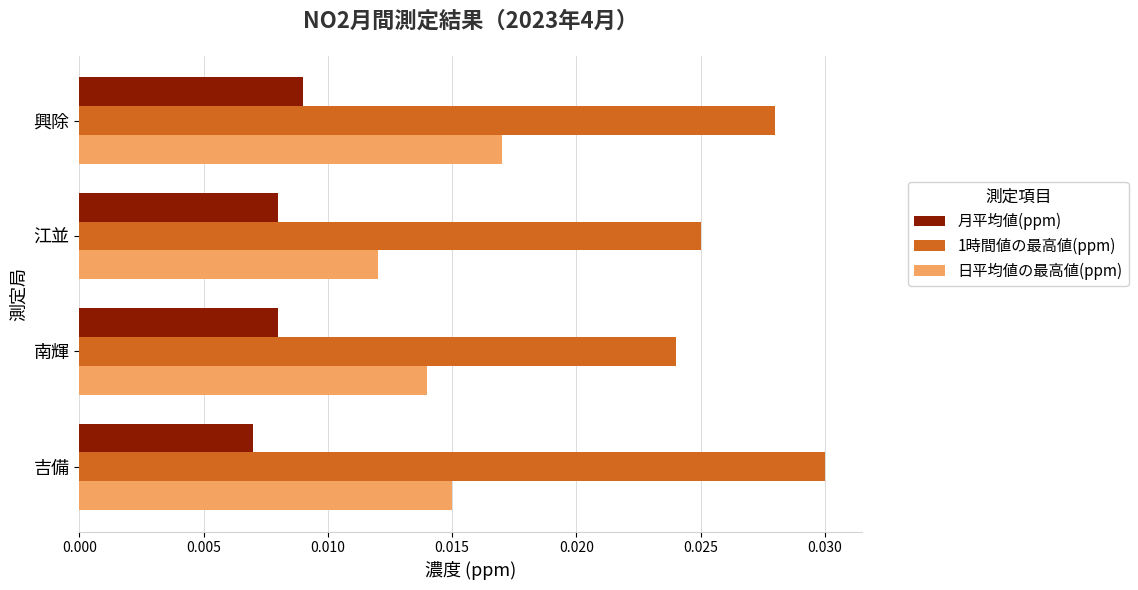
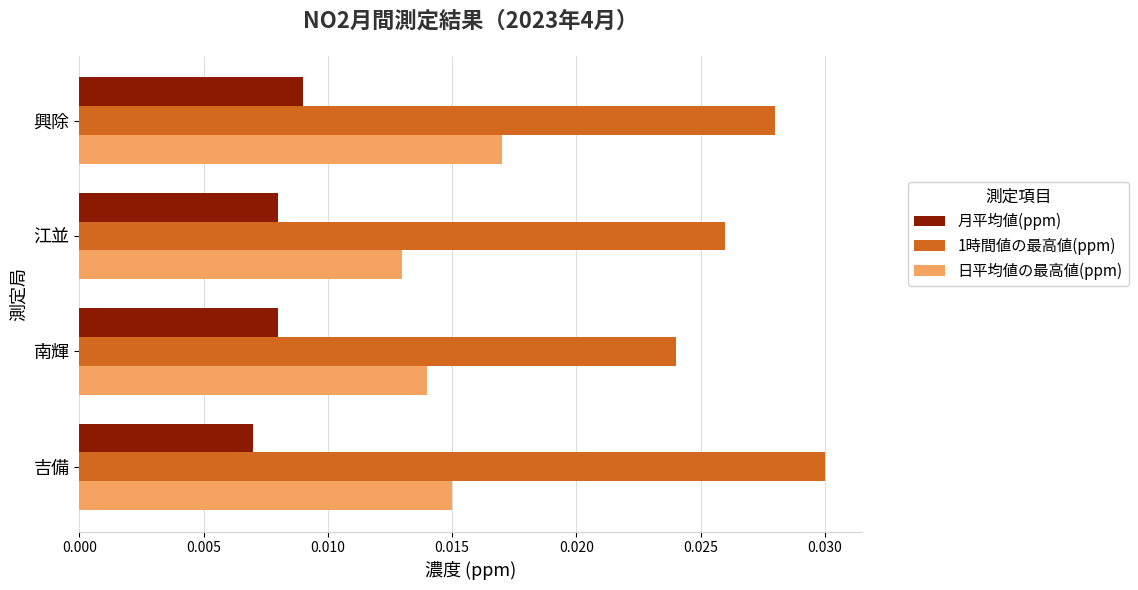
1時間値の最高値(ppm), 江並: 0.025 -> 0.026
日平均値の最高値(ppm), 江並: 0.012 -> 0.013
